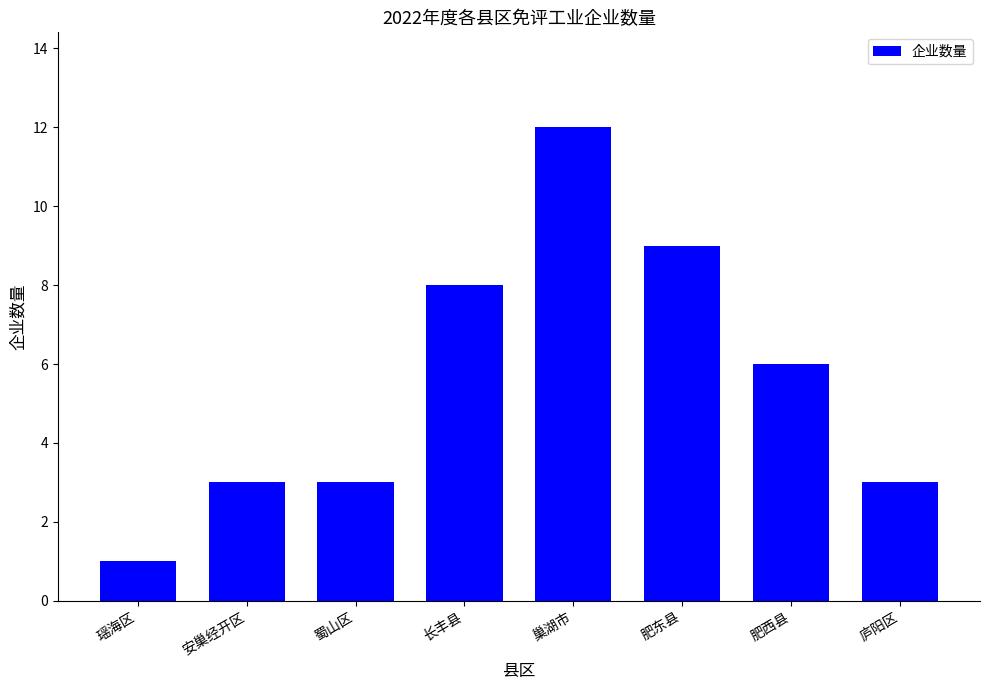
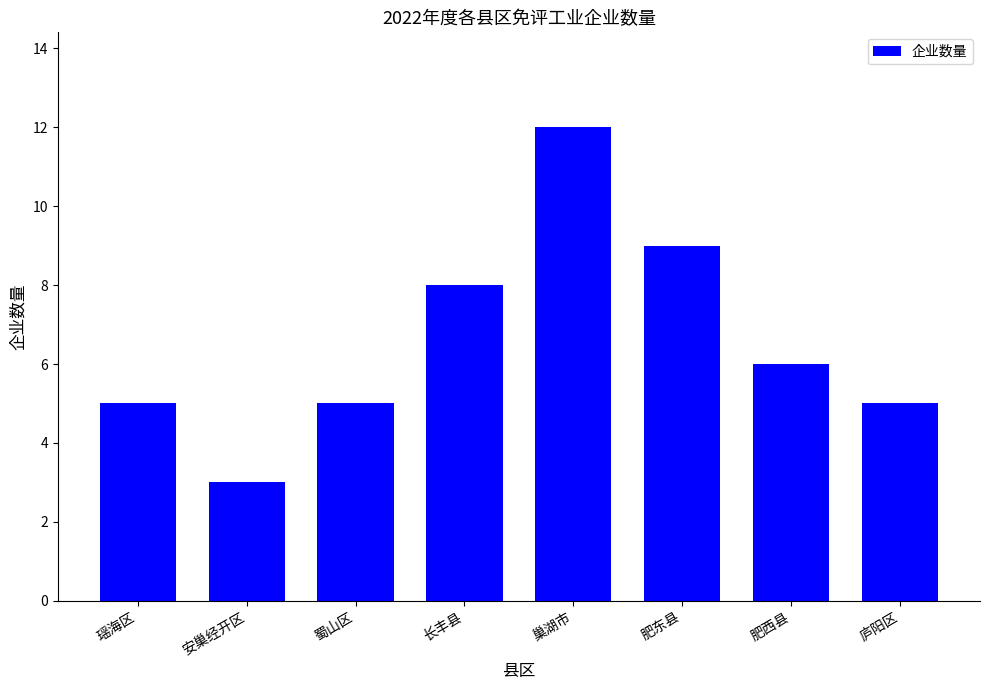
瑶海区: 1 -> 5
蜀山区: 3 -> 5
庐阳区: 3 -> 5
